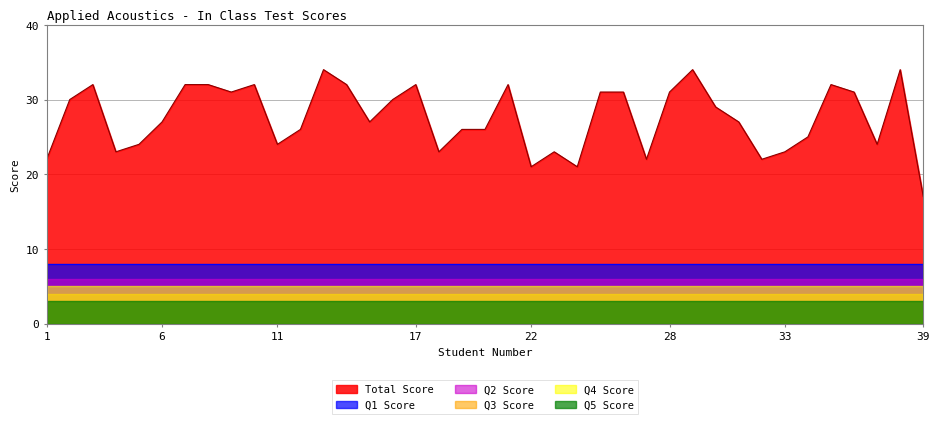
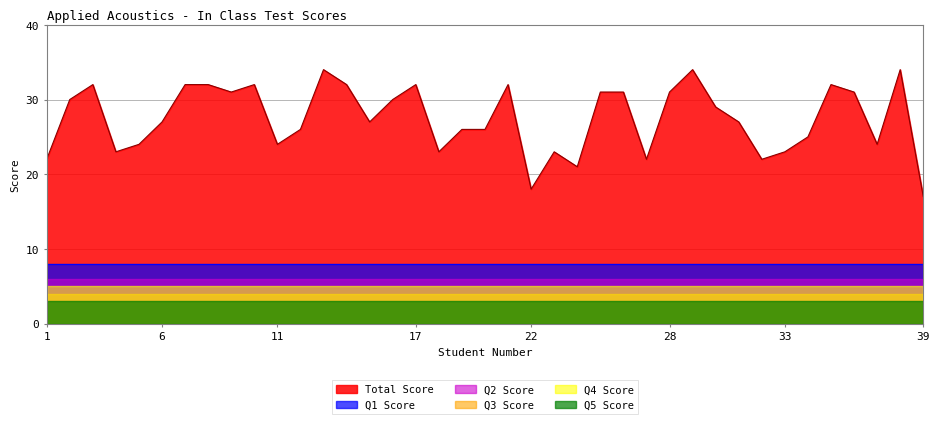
Total Score, 22: 21 -> 18
